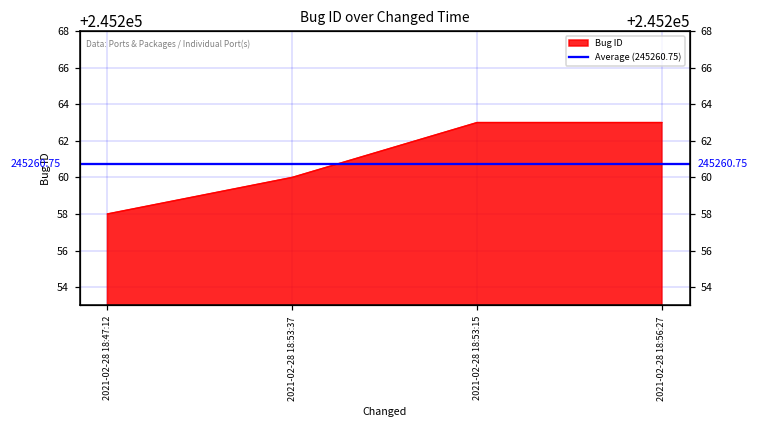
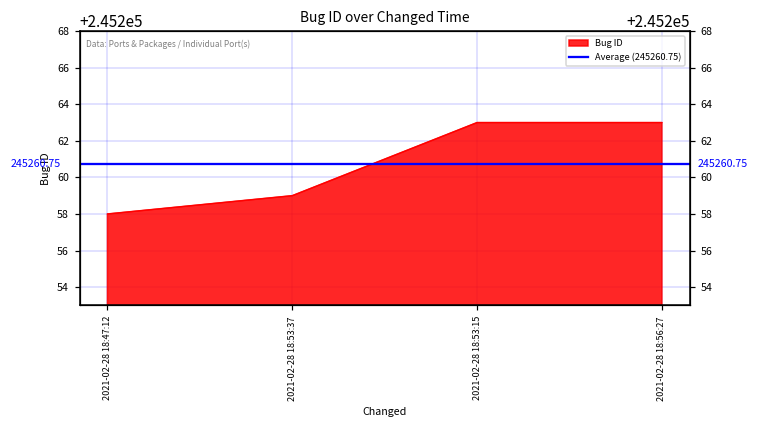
2021-02-28 18:53:37: 245260 -> 245259
